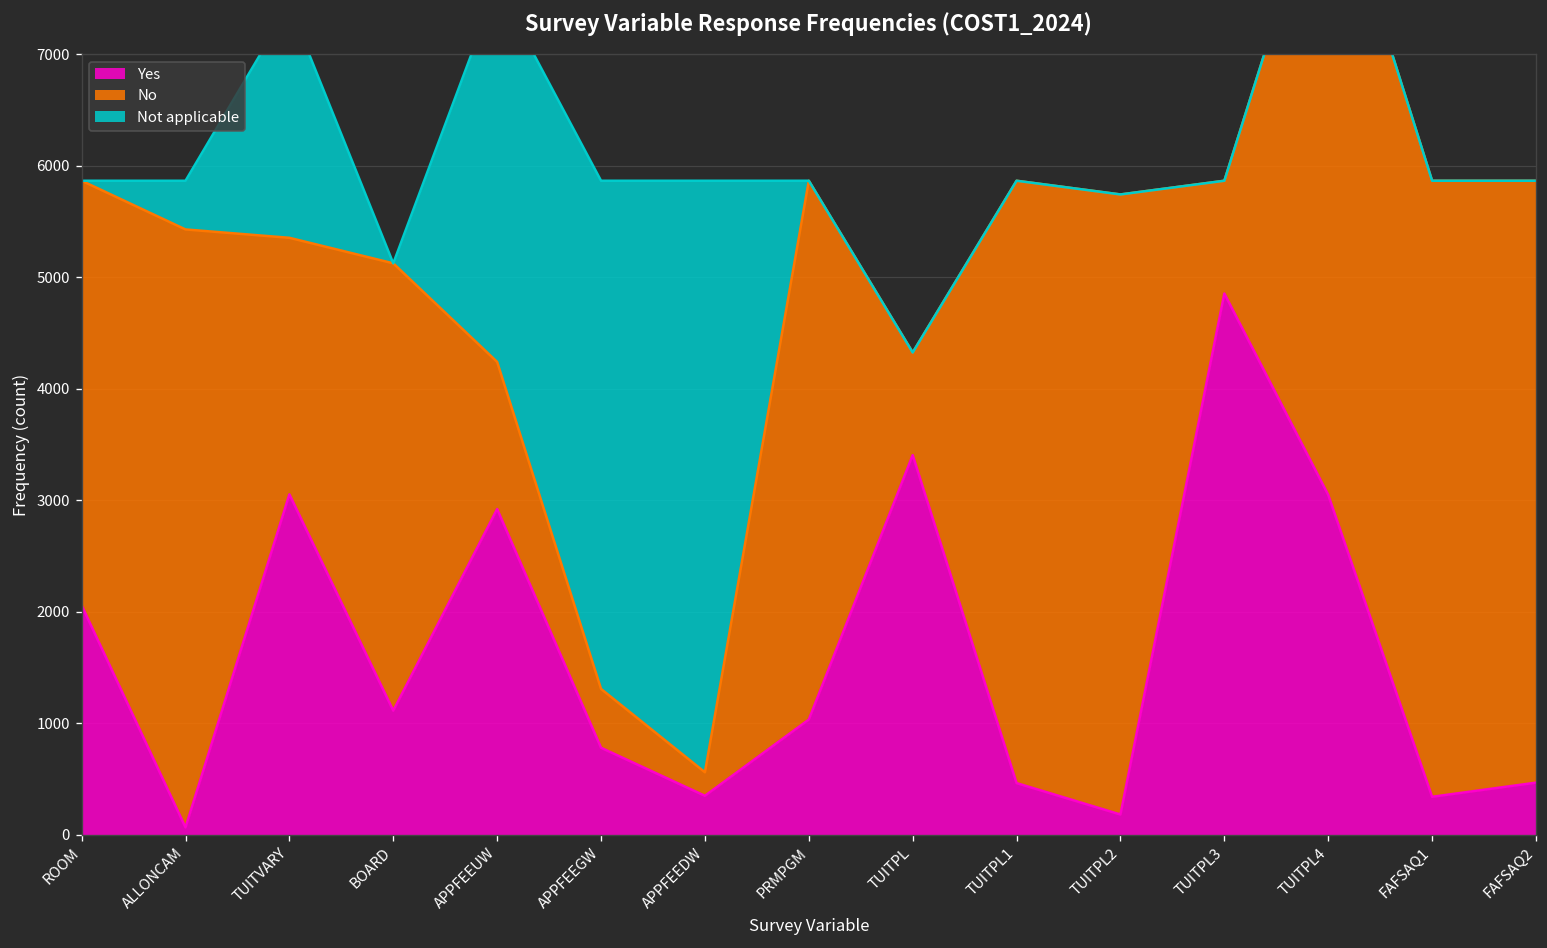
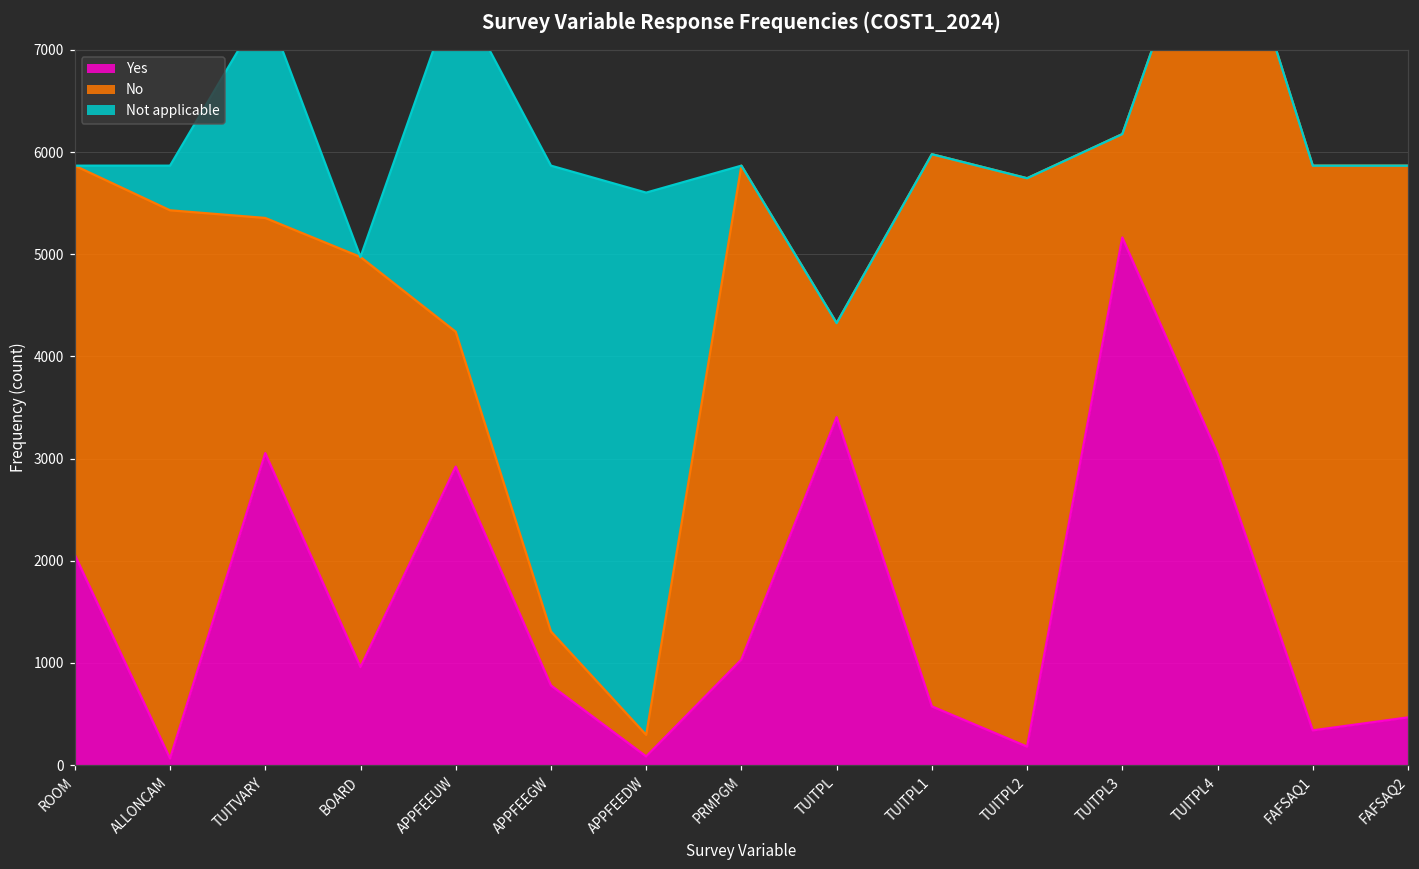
Yes, BOARD: 1100 -> 1000
Yes, APPFEEDW: 300 -> 100
Yes, TUITPL1: 500 -> 600
Yes, TUITPL3: 4900 -> 5200
